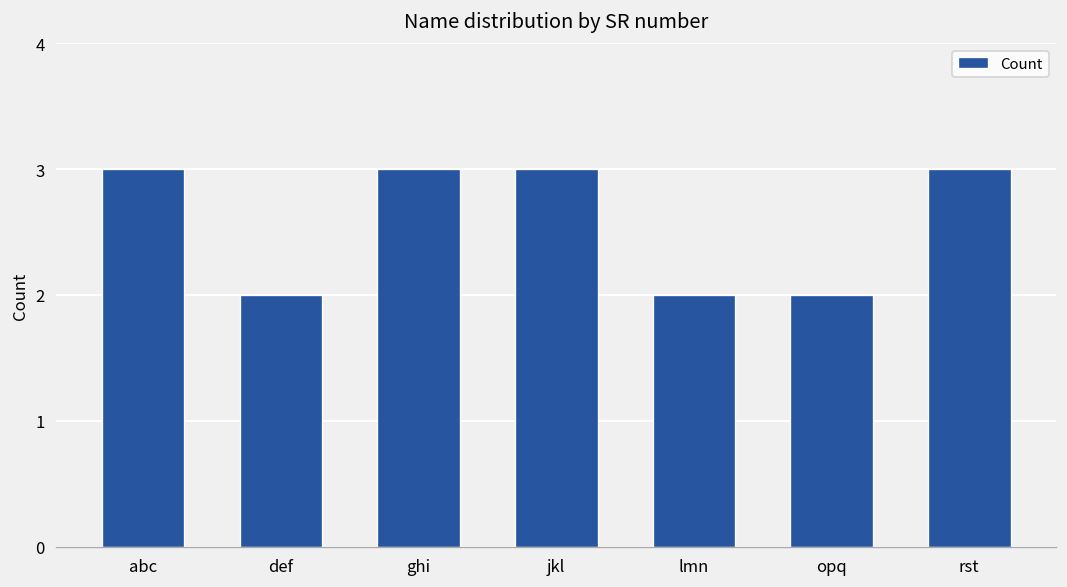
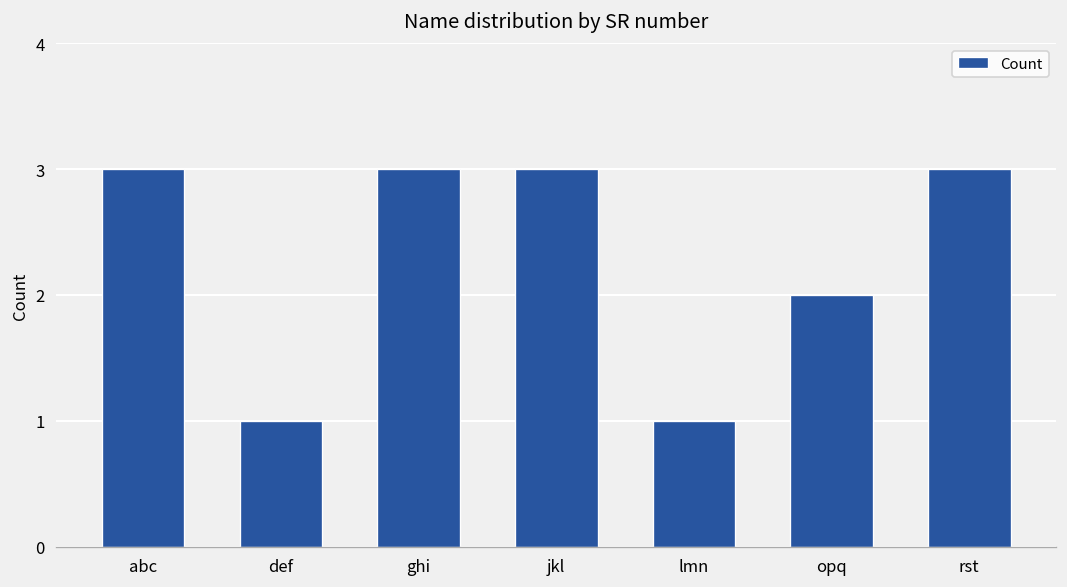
def: 2 -> 1
lmn: 2 -> 1
